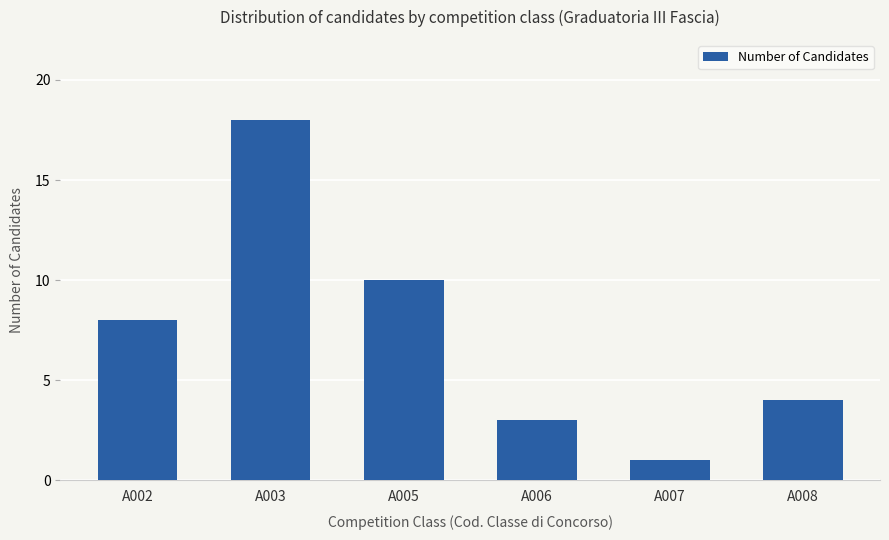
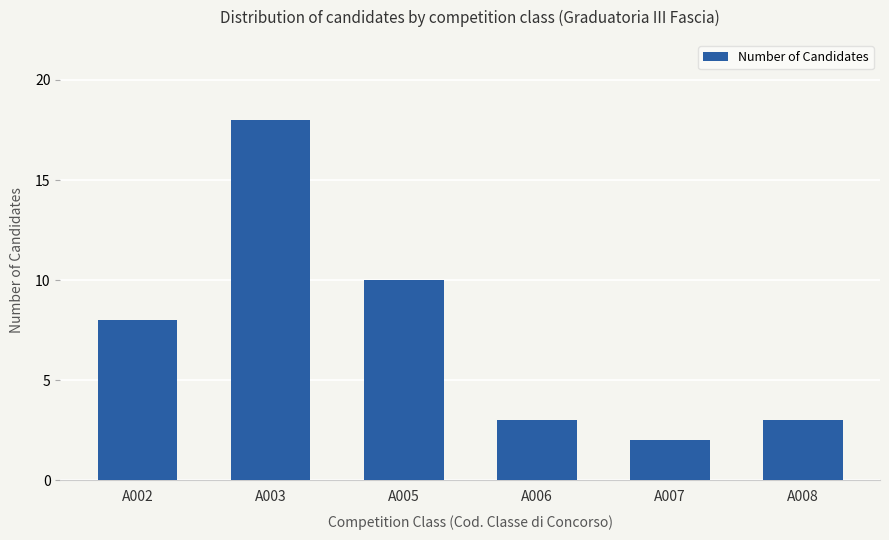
A007: 1 -> 2
A008: 4 -> 3
